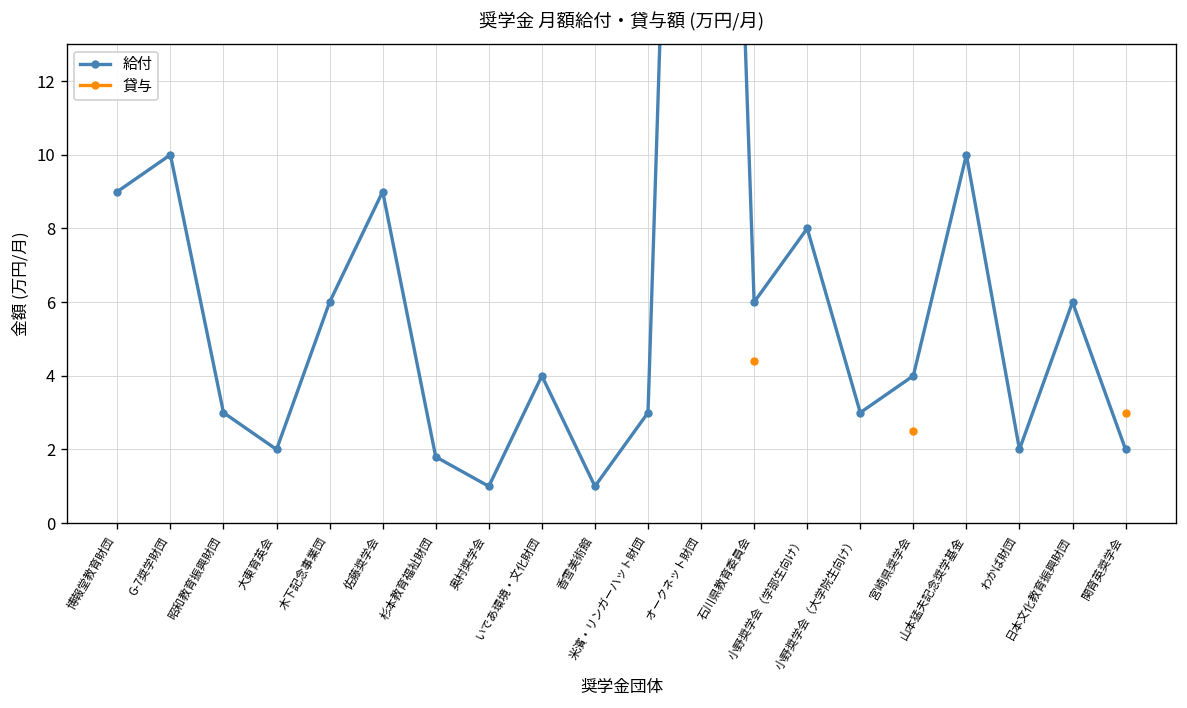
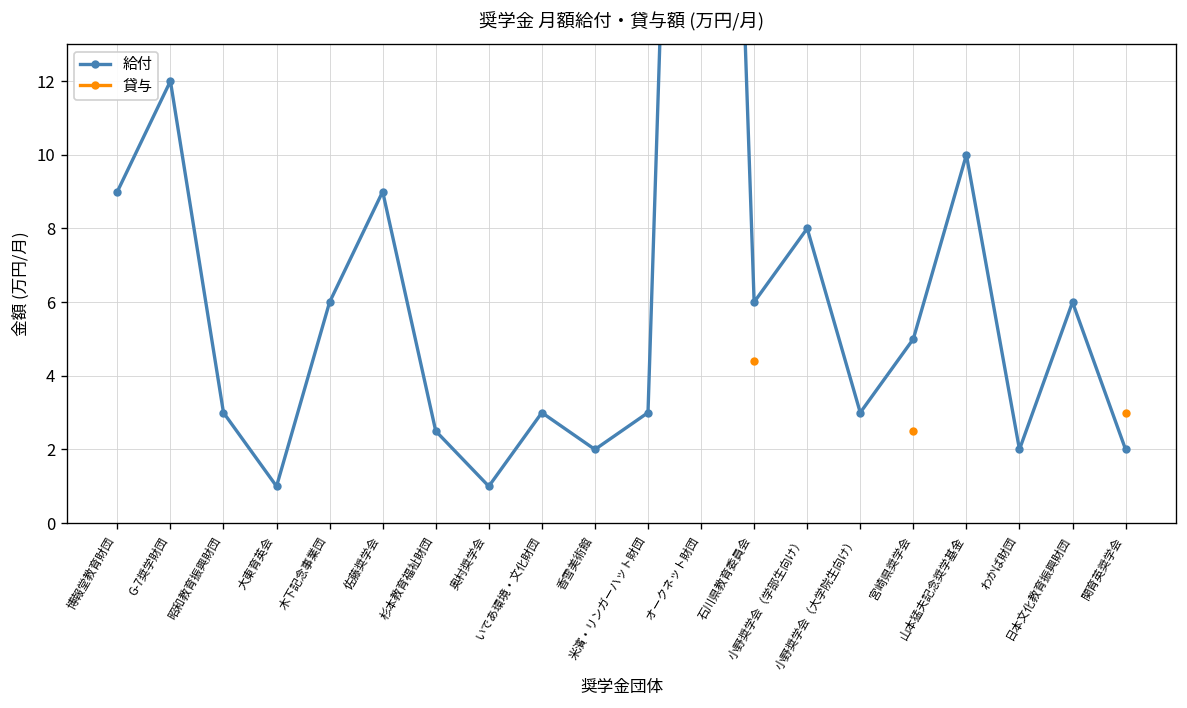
給付, G-7奨学財団: 10 -> 12
給付, 大東育英会: 2 -> 1
給付, 杉本教育福祉財団: 1.8 -> 2.5
給付, いであ環境・文化財団: 4 -> 3
給付, 香雪美術館: 1 -> 2
給付, 宮崎県奨学会: 4 -> 5
